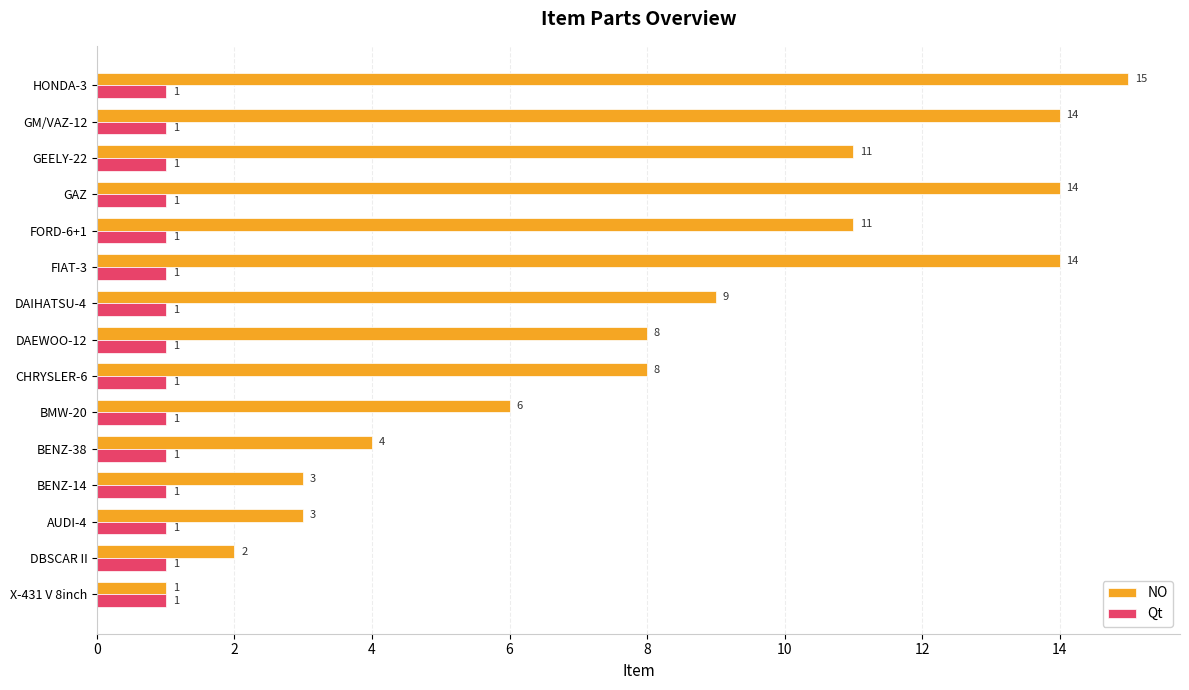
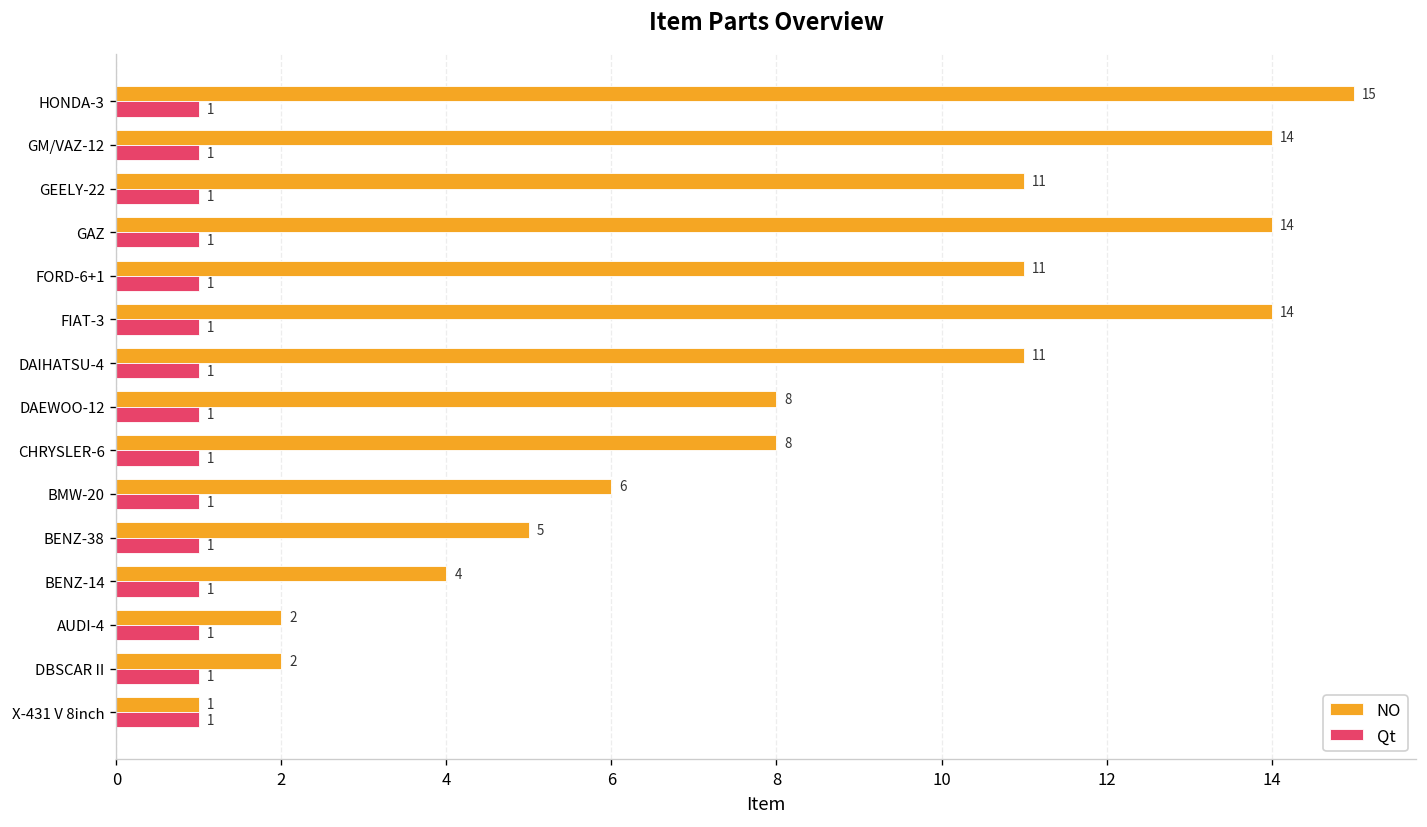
NO, DAIHATSU-4: 9 -> 11
NO, BENZ-38: 4 -> 5
NO, BENZ-14: 3 -> 4
NO, AUDI-4: 3 -> 2
